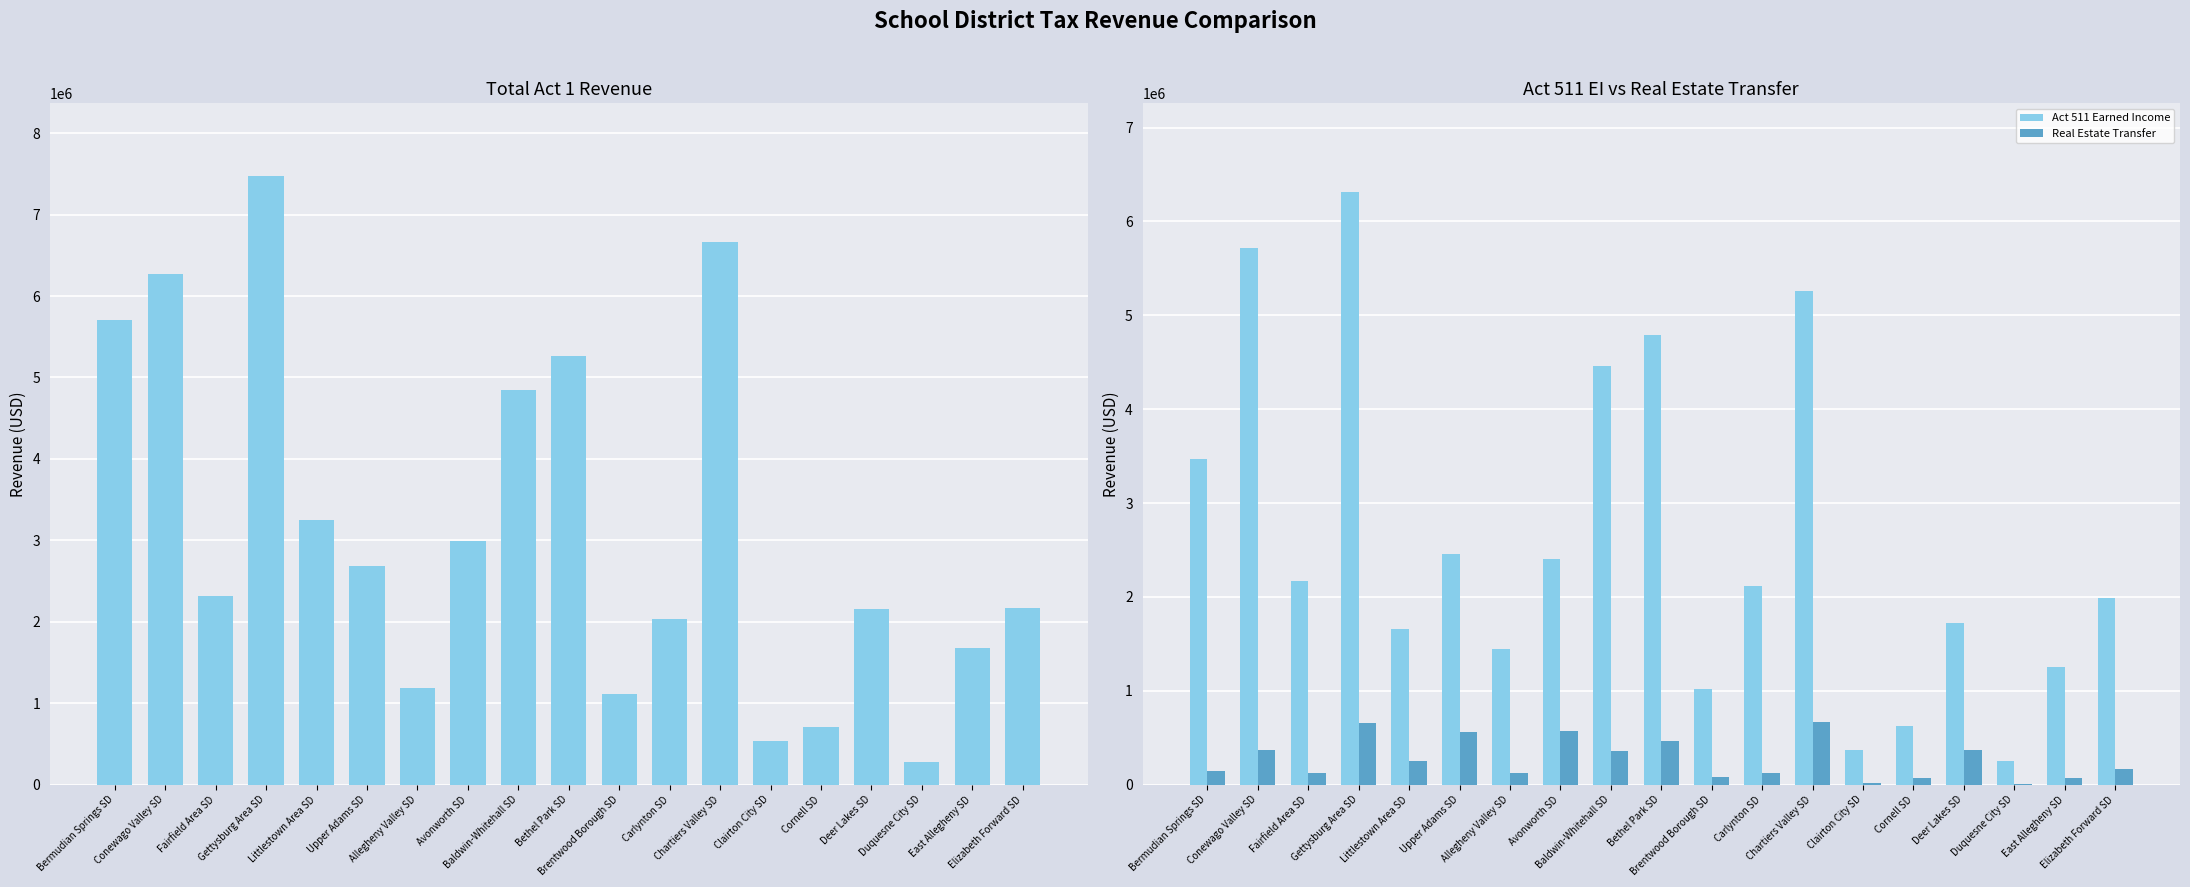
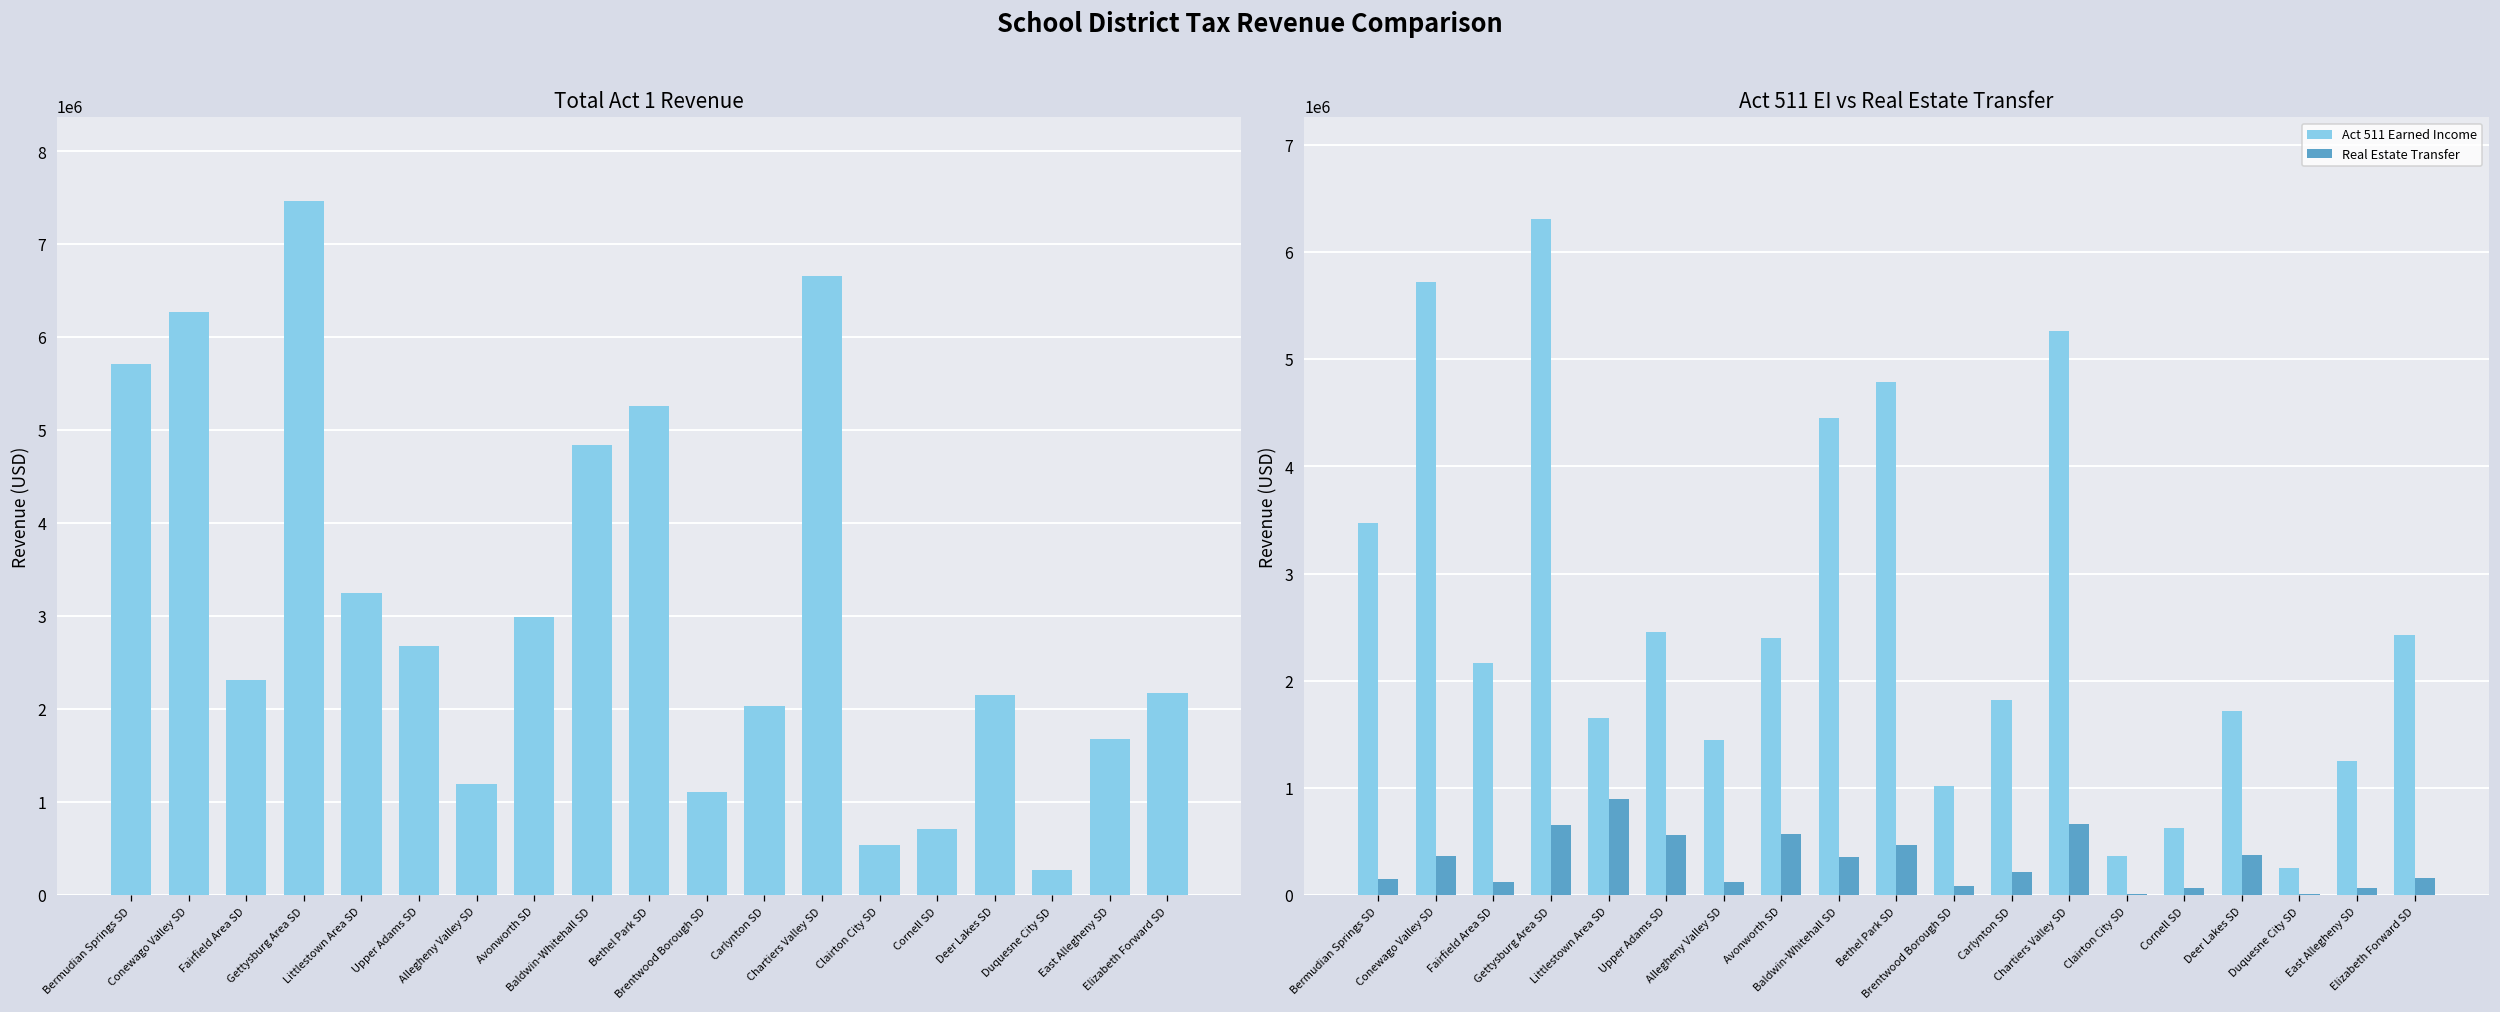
Act 511 EI vs Real Estate Transfer, Real Estate Transfer, Littlestown Area SD: 200000 -> 900000
Act 511 EI vs Real Estate Transfer, Act 511 Earned Income, Carlynton SD: 2100000 -> 1800000
Act 511 EI vs Real Estate Transfer, Real Estate Transfer, Carlynton SD: 100000 -> 200000
Act 511 EI vs Real Estate Transfer, Act 511 Earned Income, Elizabeth Forward SD: 2000000 -> 2400000
